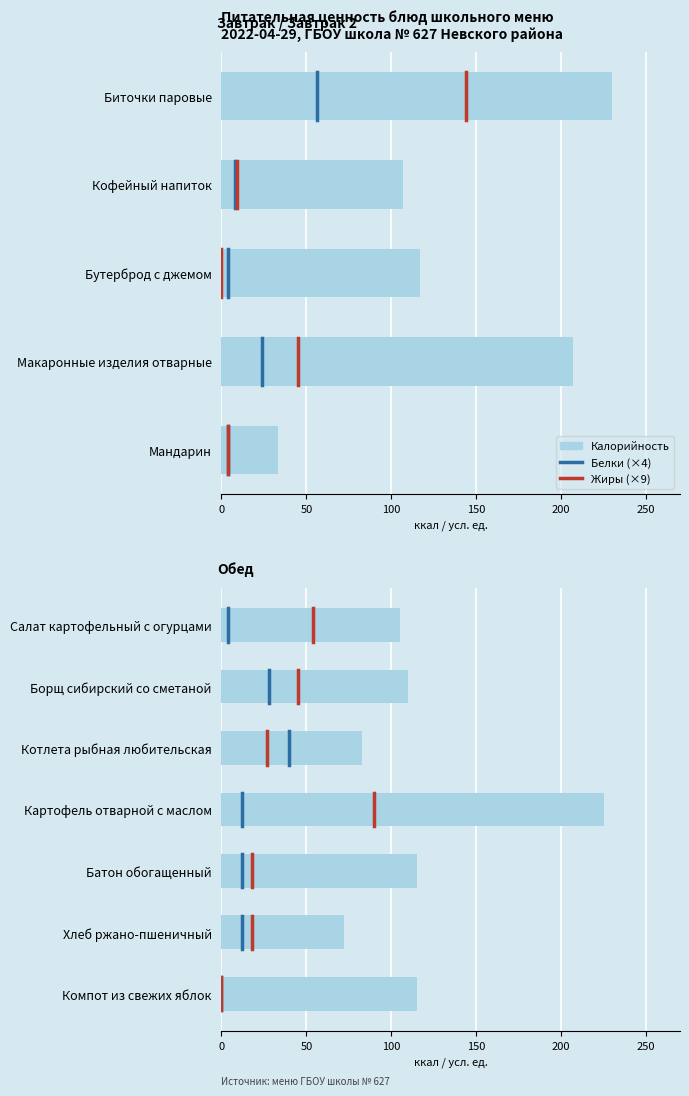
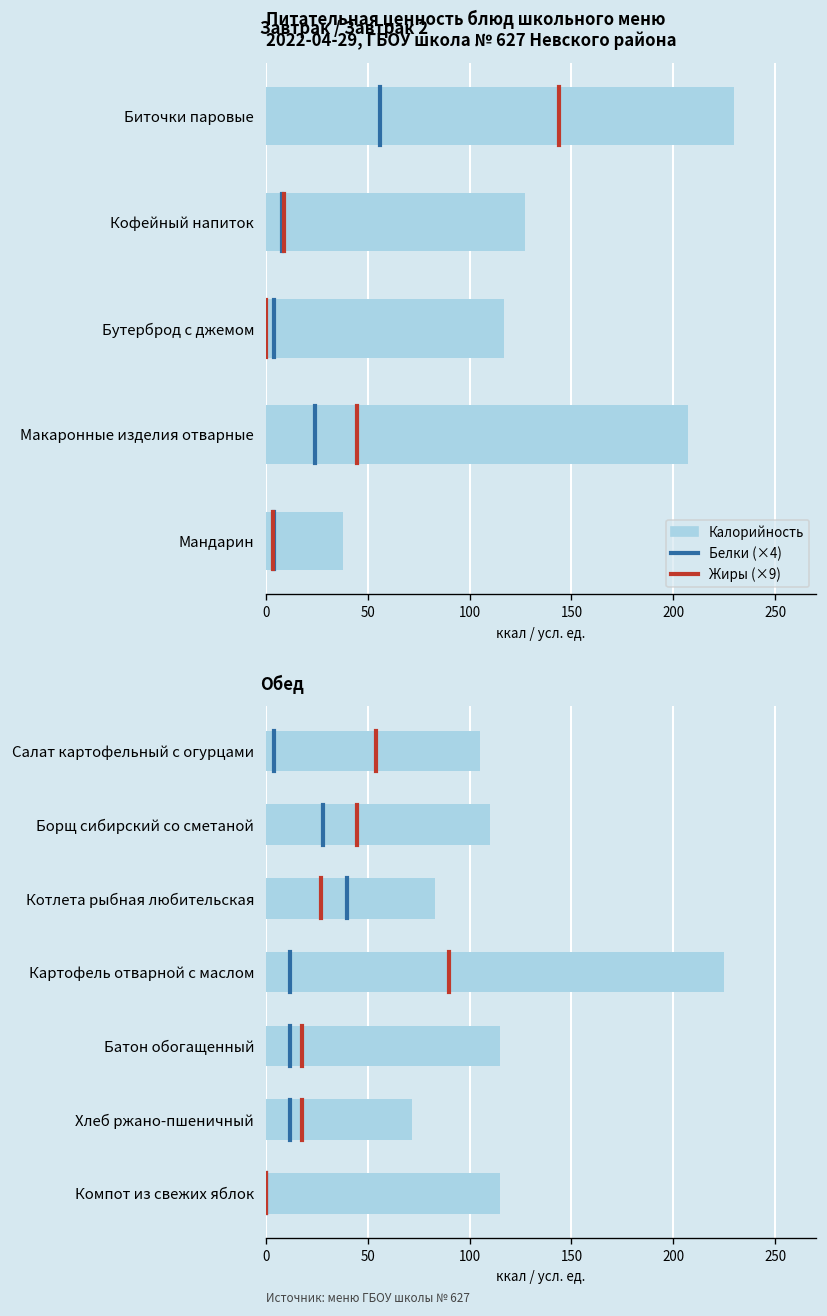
Питательная ценность блюд школьного меню 2022-04-29, ГБОУ школа № 627 Невского района, Калорийность, Кофейный напиток: 107 -> 127
Питательная ценность блюд школьного меню 2022-04-29, ГБОУ школа № 627 Невского района, Калорийность, Мандарин: 33 -> 38
